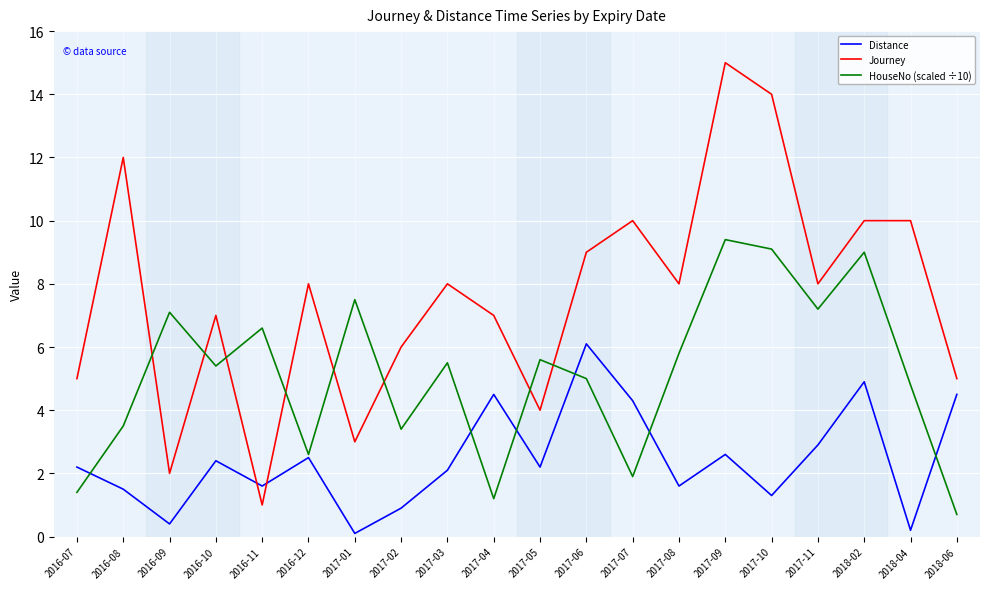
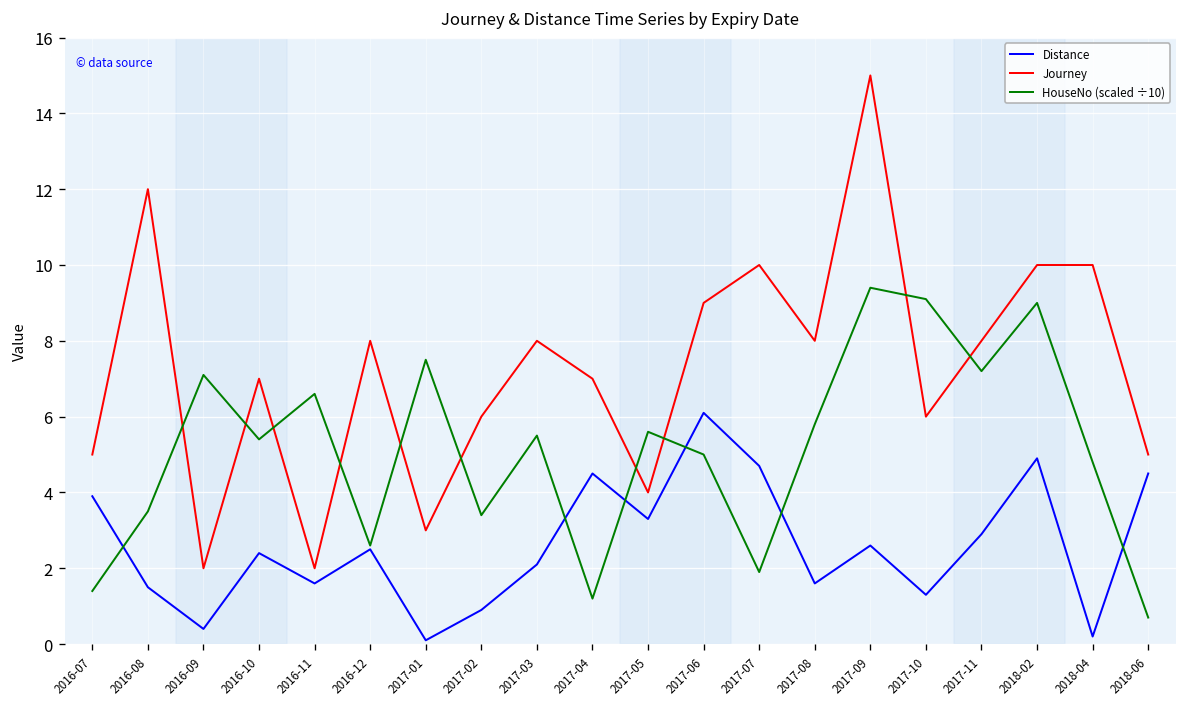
Distance, 2016-07: 2.2 -> 3.9
Journey, 2016-11: 1 -> 2
Distance, 2017-05: 2.2 -> 3.3
Distance, 2017-07: 4.3 -> 4.7
Journey, 2017-10: 14 -> 6
